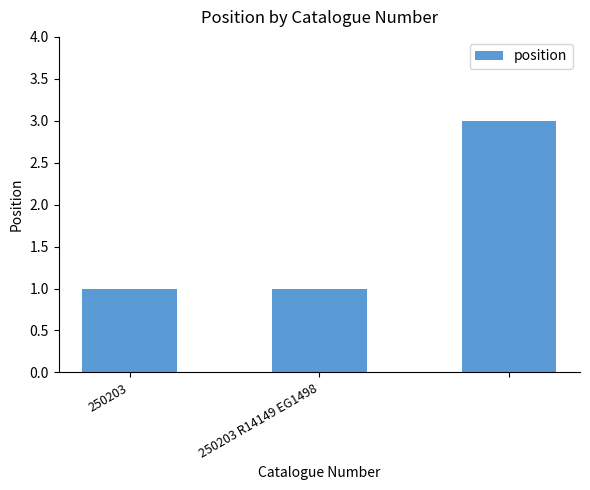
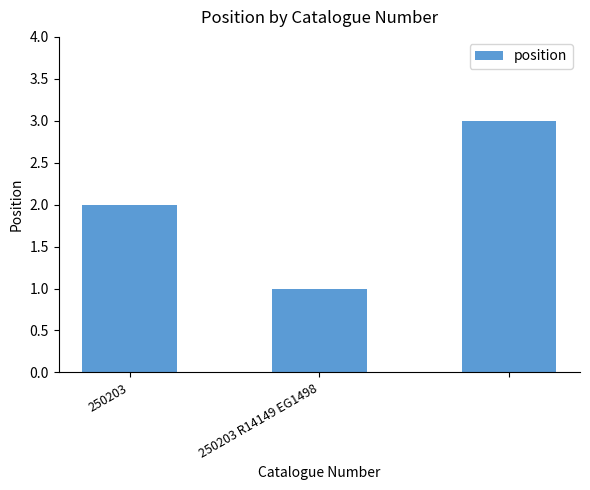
250203: 1 -> 2
